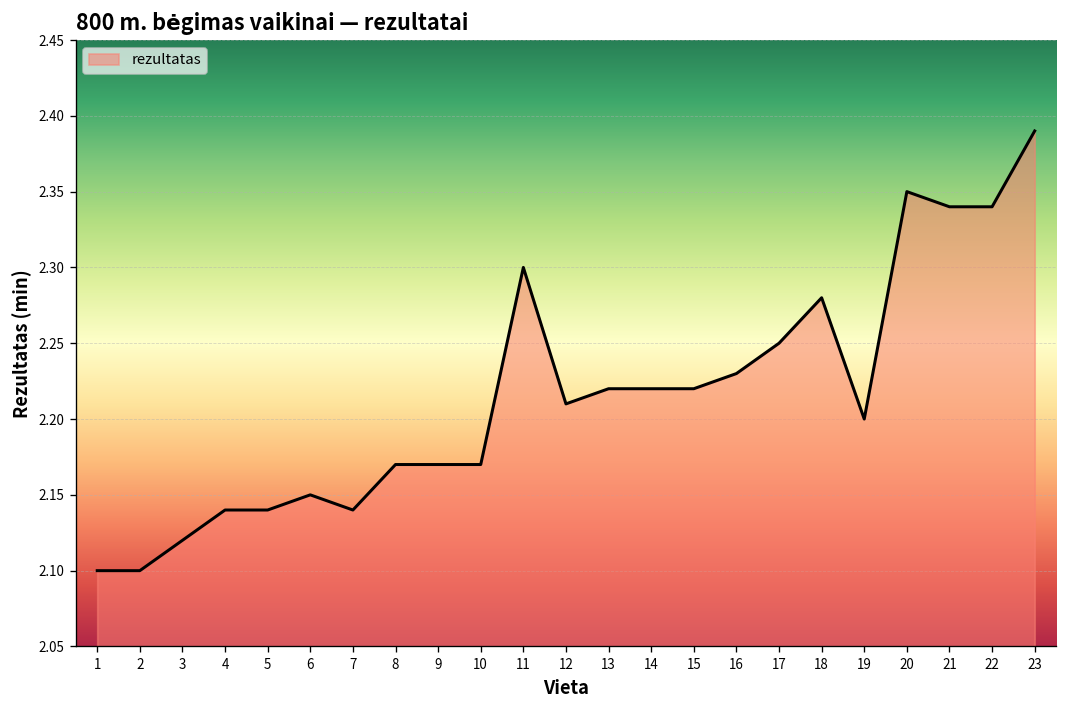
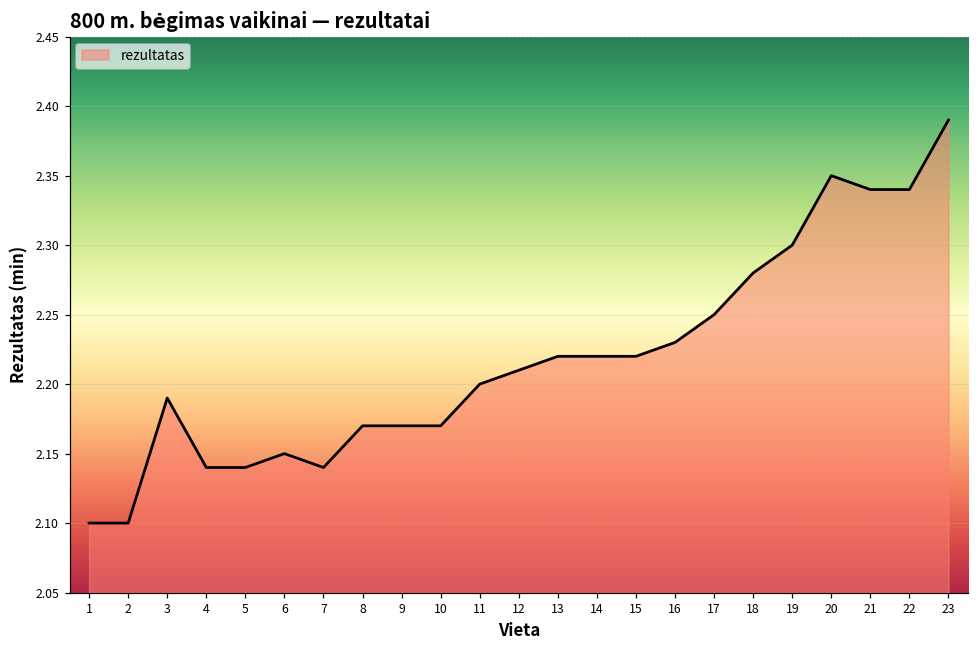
3: 2.12 -> 2.19
11: 2.3 -> 2.2
19: 2.2 -> 2.3
